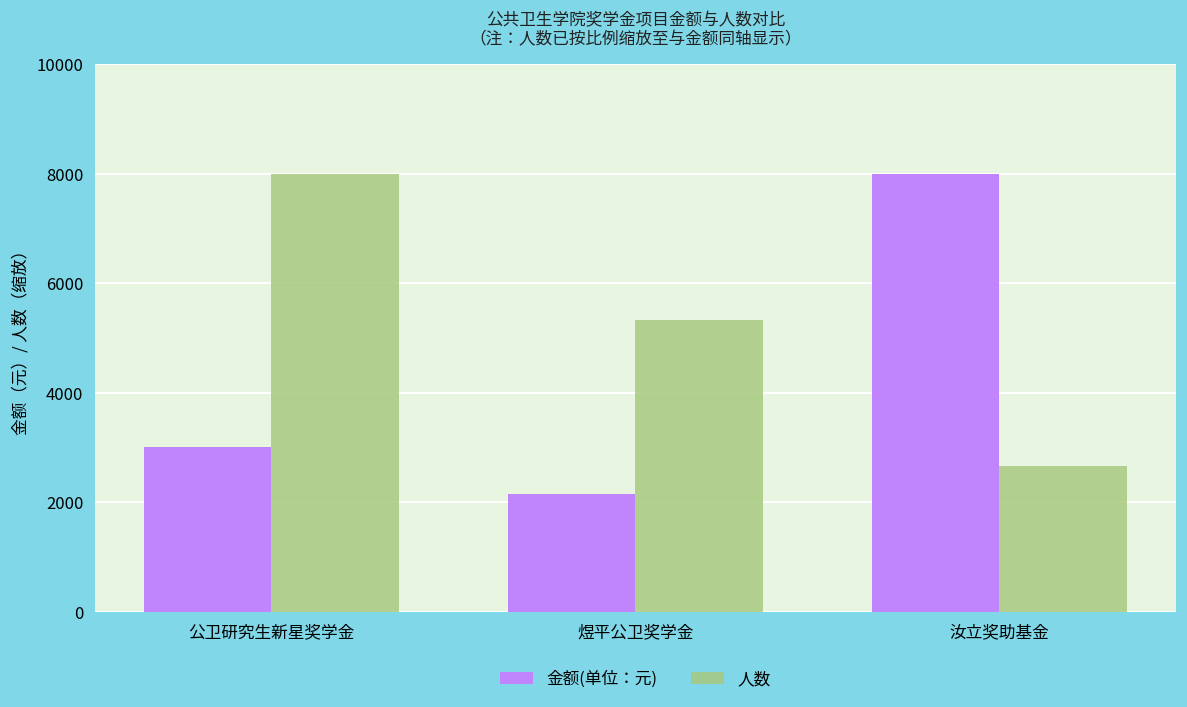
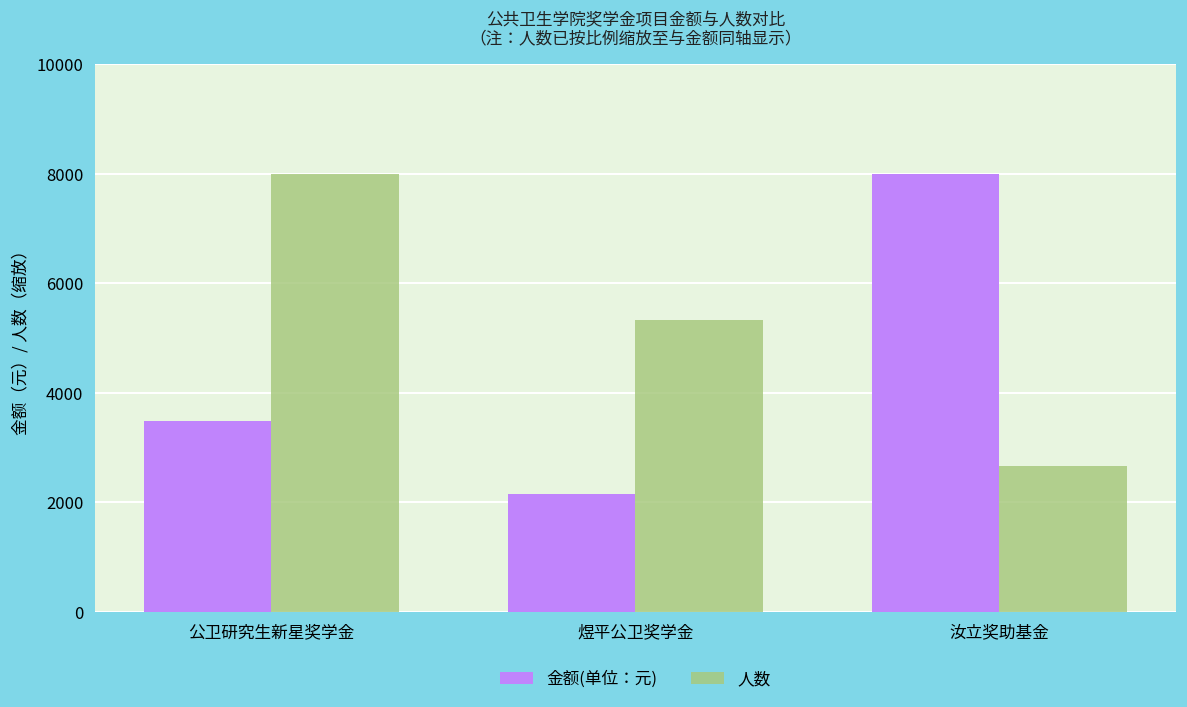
金额(单位：元), 公卫研究生新星奖学金: 3000 -> 3500
